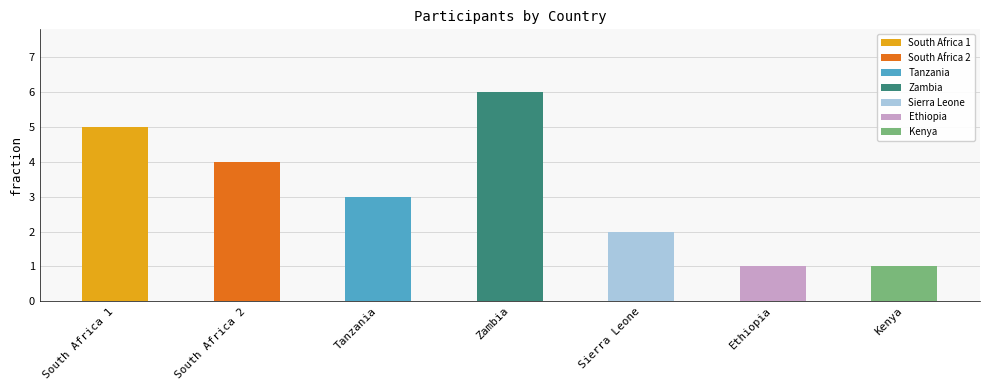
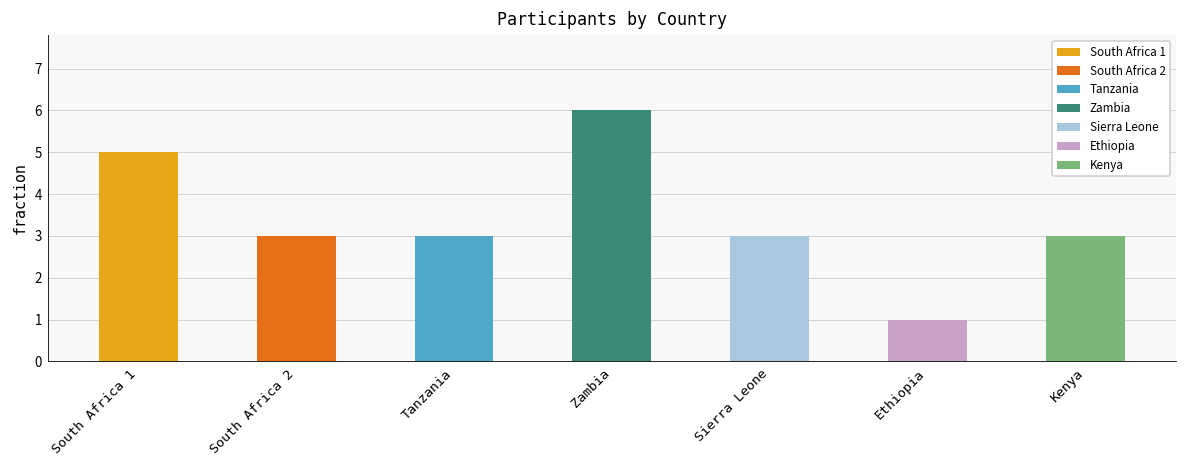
South Africa 2: 4 -> 3
Sierra Leone: 2 -> 3
Kenya: 1 -> 3
